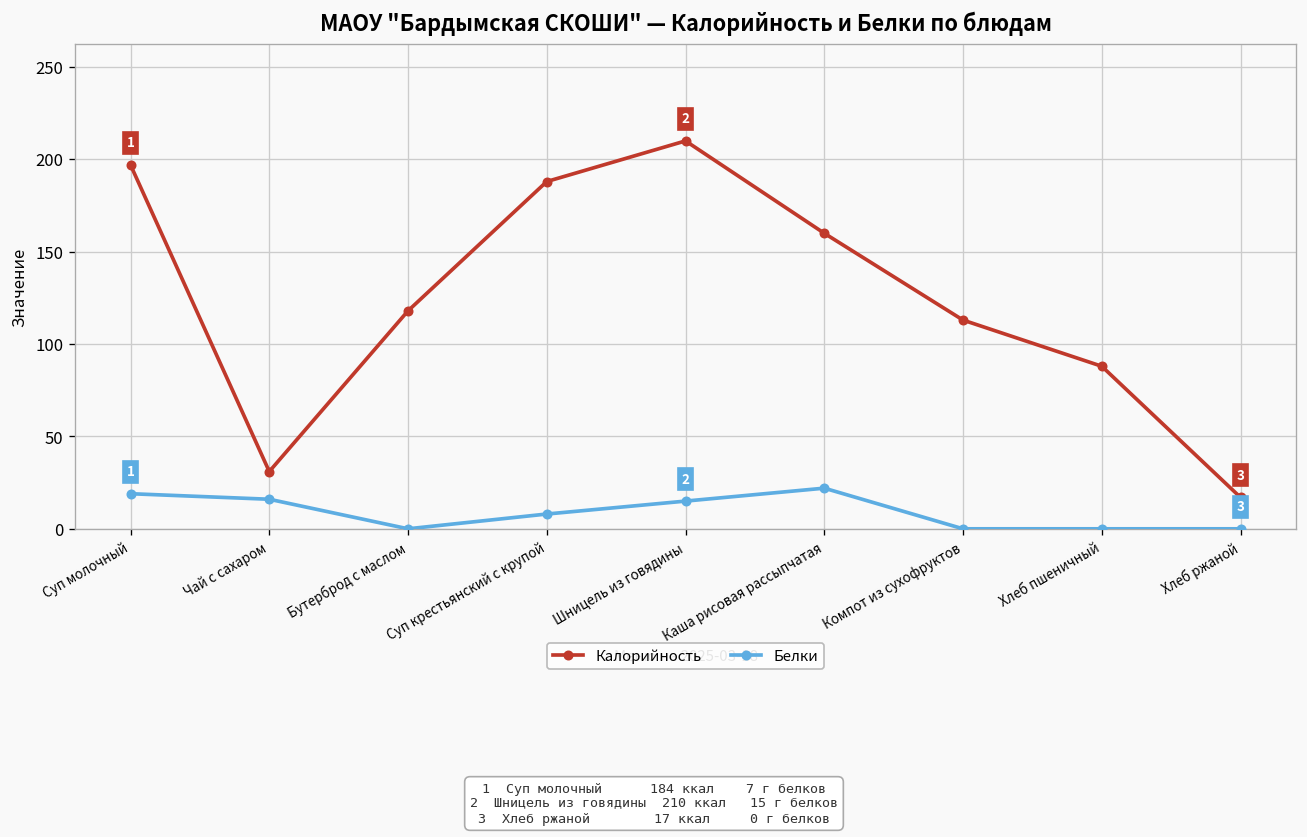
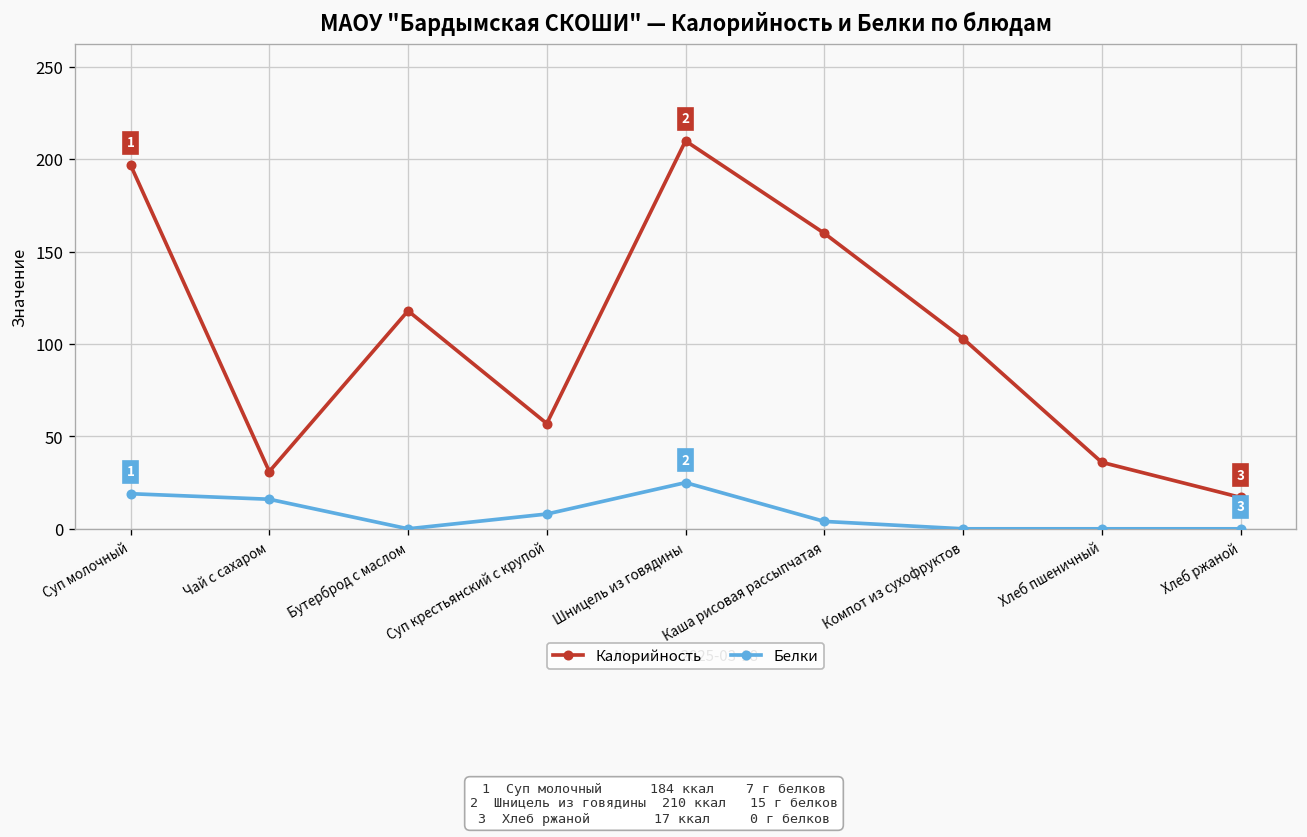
Калорийность, Суп крестьянский с крупой: 188 -> 57
Белки, Шницель из говядины: 15 -> 25
Белки, Каша рисовая рассыпчатая: 22 -> 4
Калорийность, Компот из сухофруктов: 113 -> 103
Калорийность, Хлеб пшеничный: 88 -> 36
